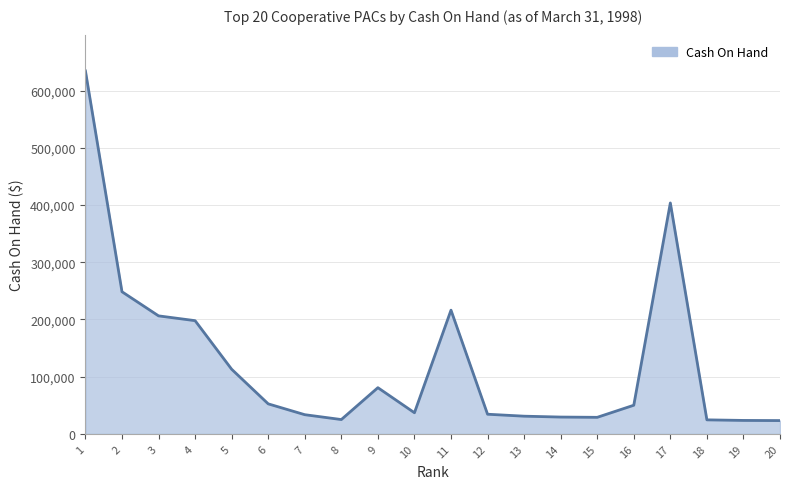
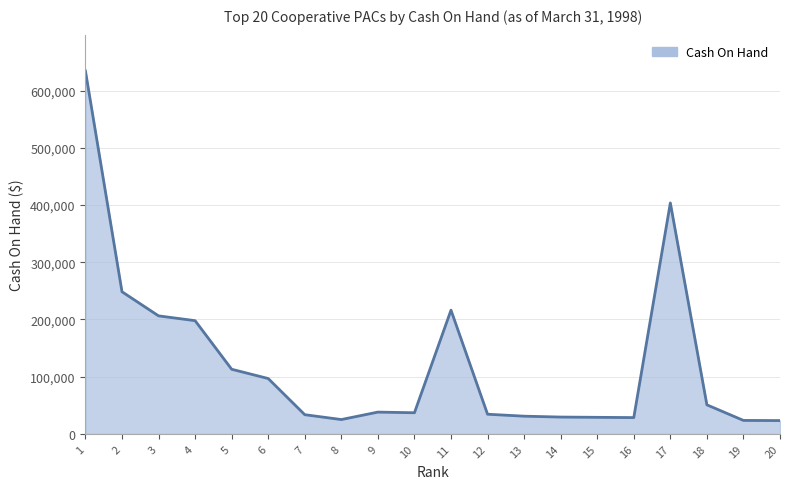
6: 50,000 -> 100,000
9: 80,000 -> 40,000
16: 50,000 -> 30,000
18: 20,000 -> 50,000
